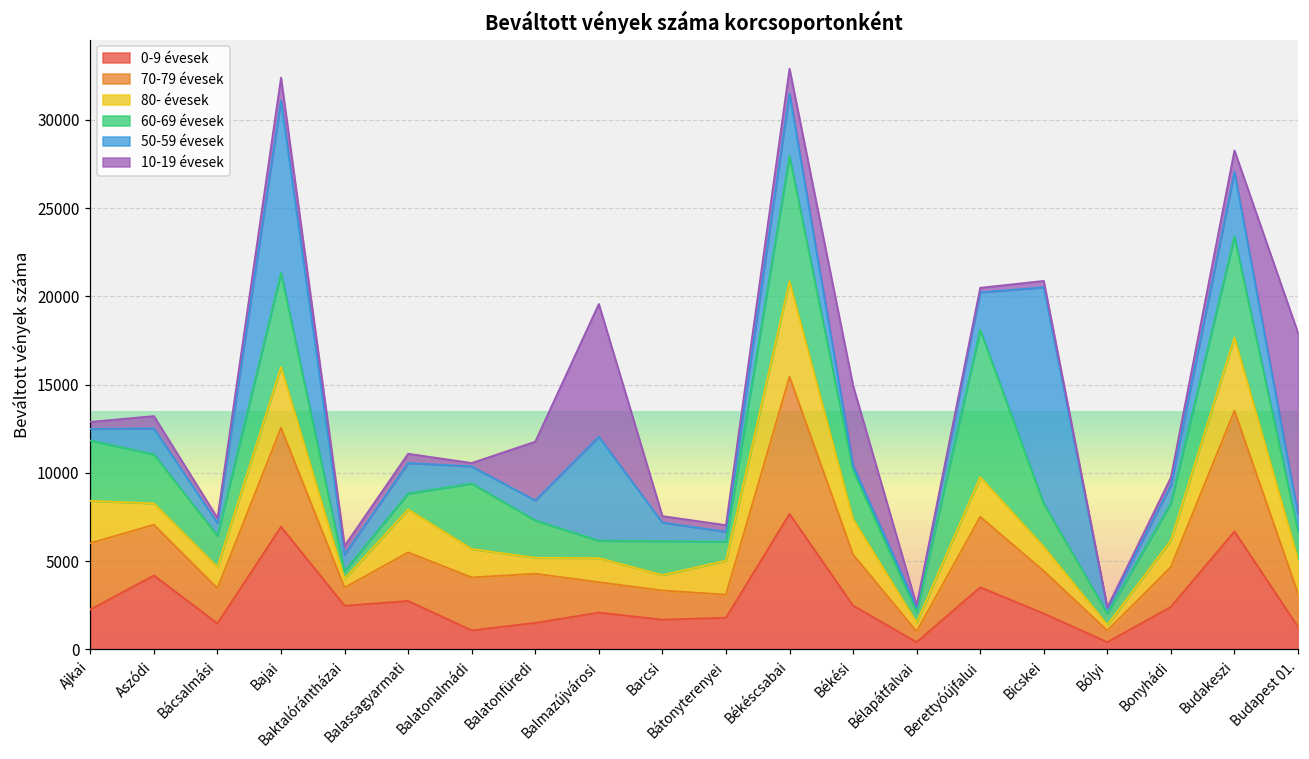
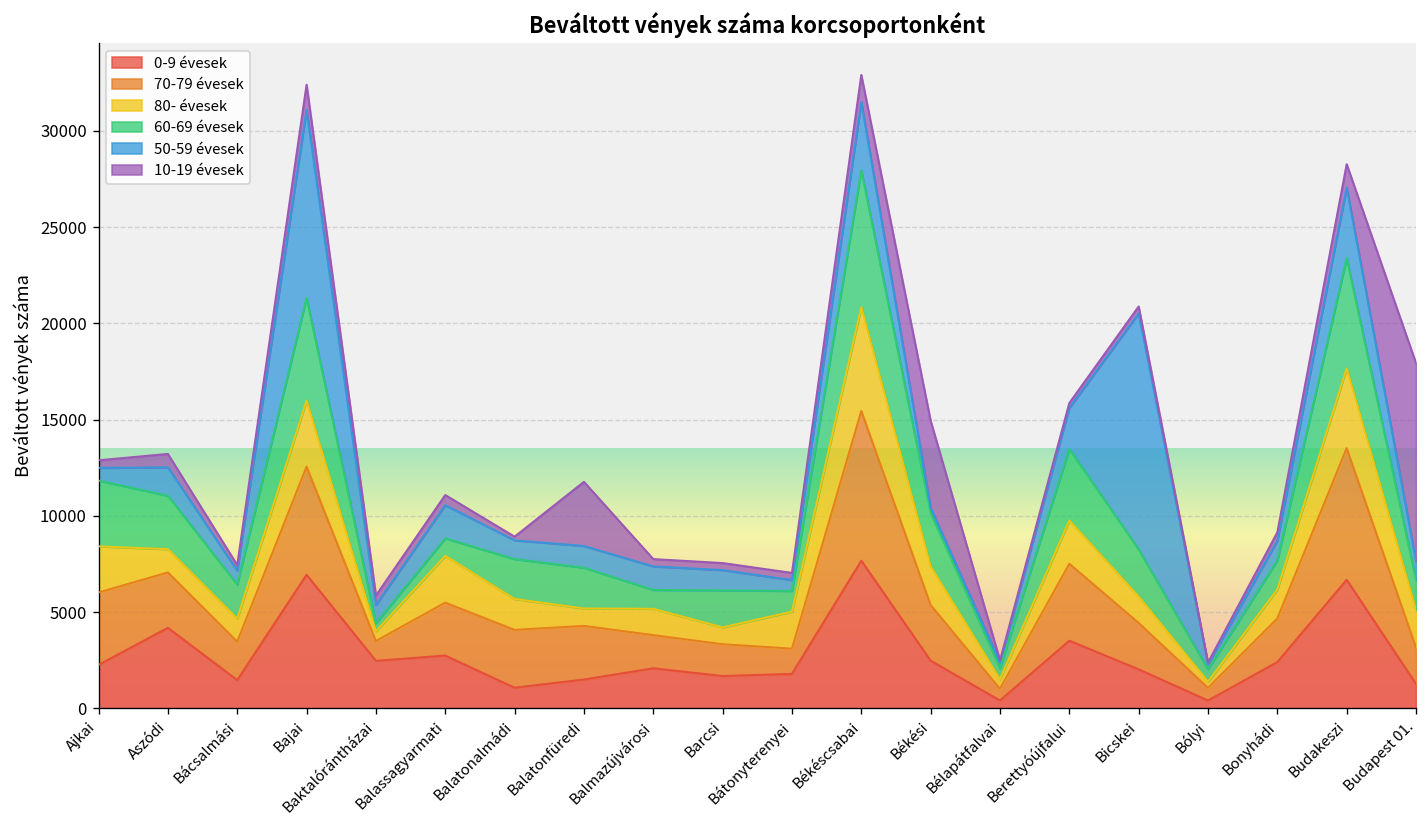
60-69 évesek, Balatonalmádi: 3700 -> 2100
50-59 évesek, Balmazújvárosi: 5900 -> 1200
10-19 évesek, Balmazújvárosi: 7500 -> 400
60-69 évesek, Berettyóújfalui: 8300 -> 3700
60-69 évesek, Bonyhádi: 2100 -> 1500
